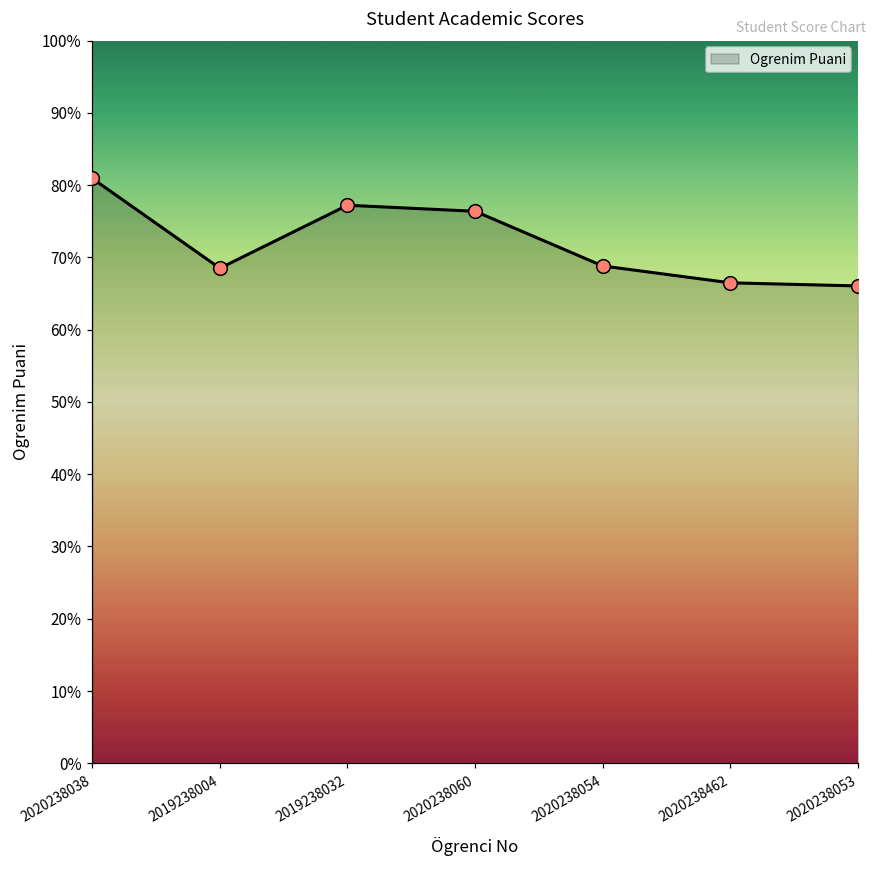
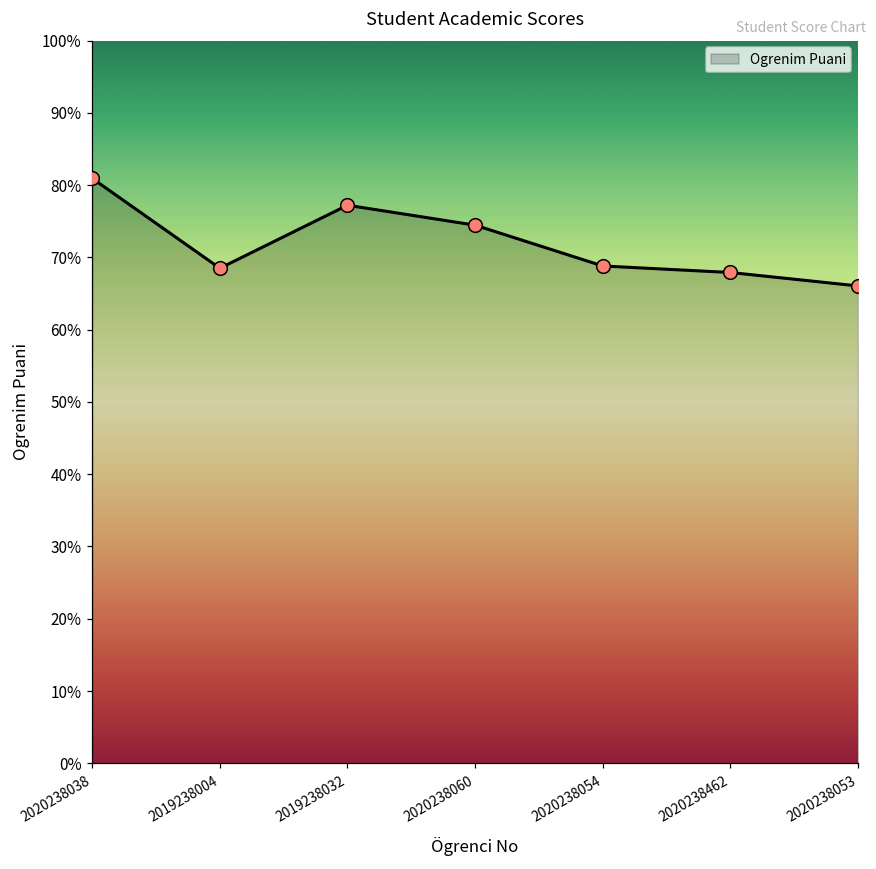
2020238060: 76% -> 74%
2020238462: 66% -> 68%
